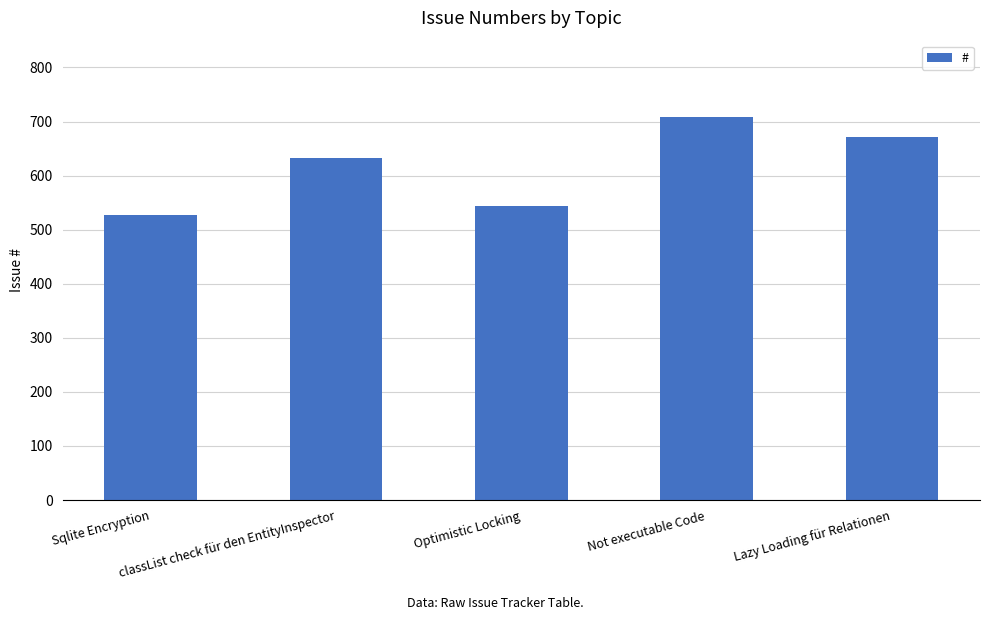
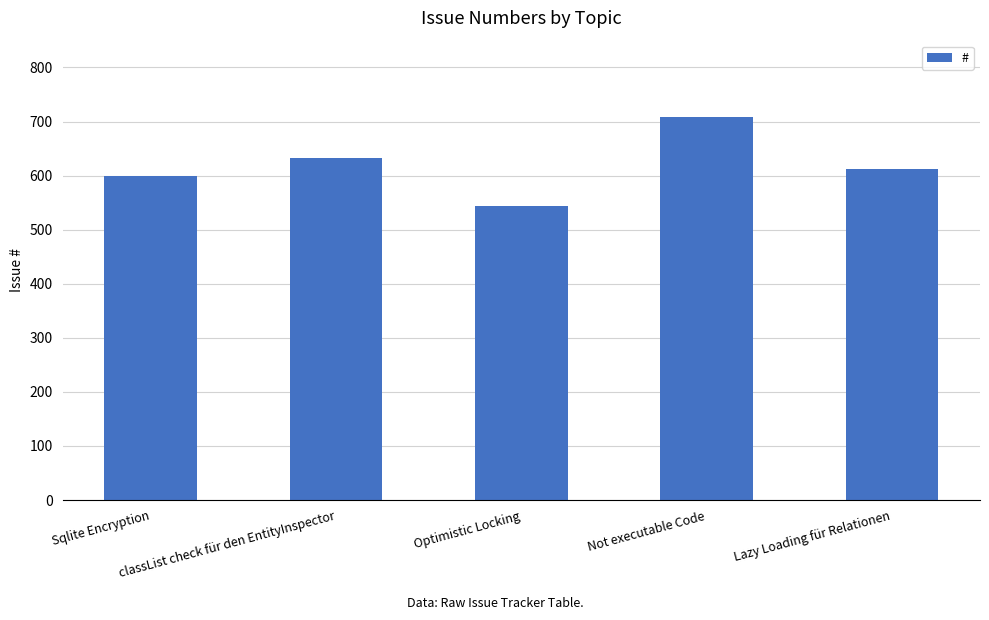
Sqlite Encryption: 530 -> 600
Lazy Loading für Relationen: 670 -> 610
